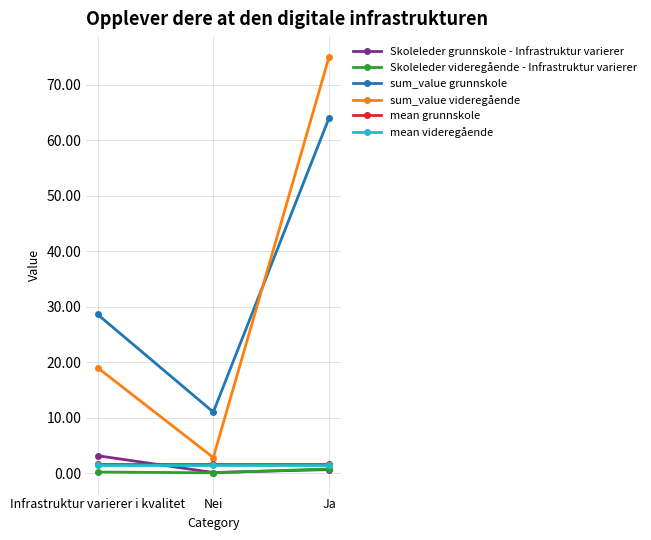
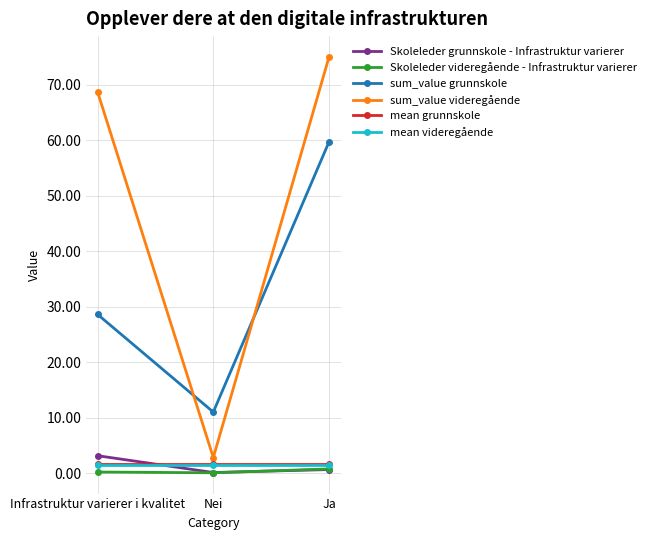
sum_value videregående, Infrastruktur varierer i kvalitet: 19 -> 69
sum_value grunnskole, Ja: 64 -> 60
